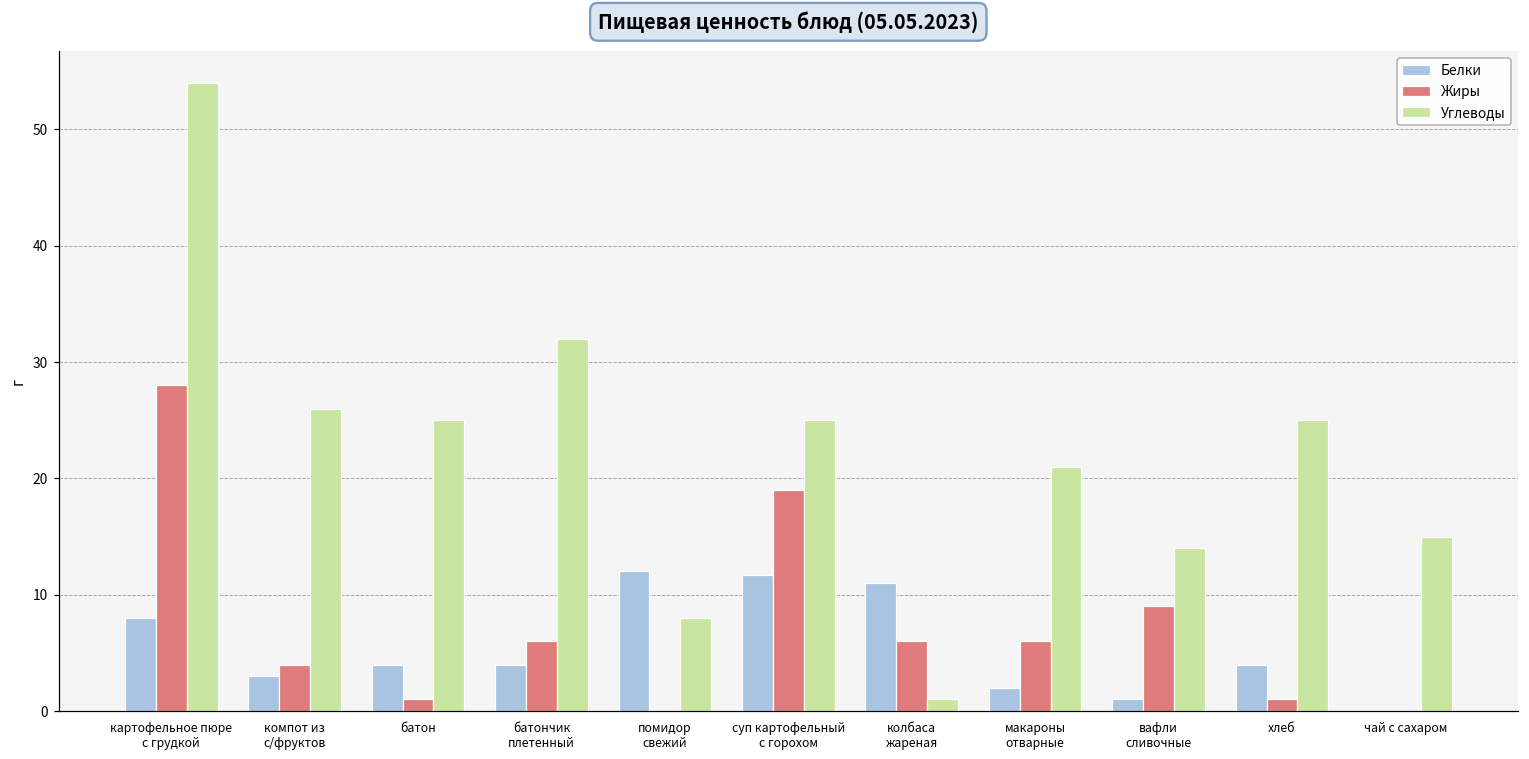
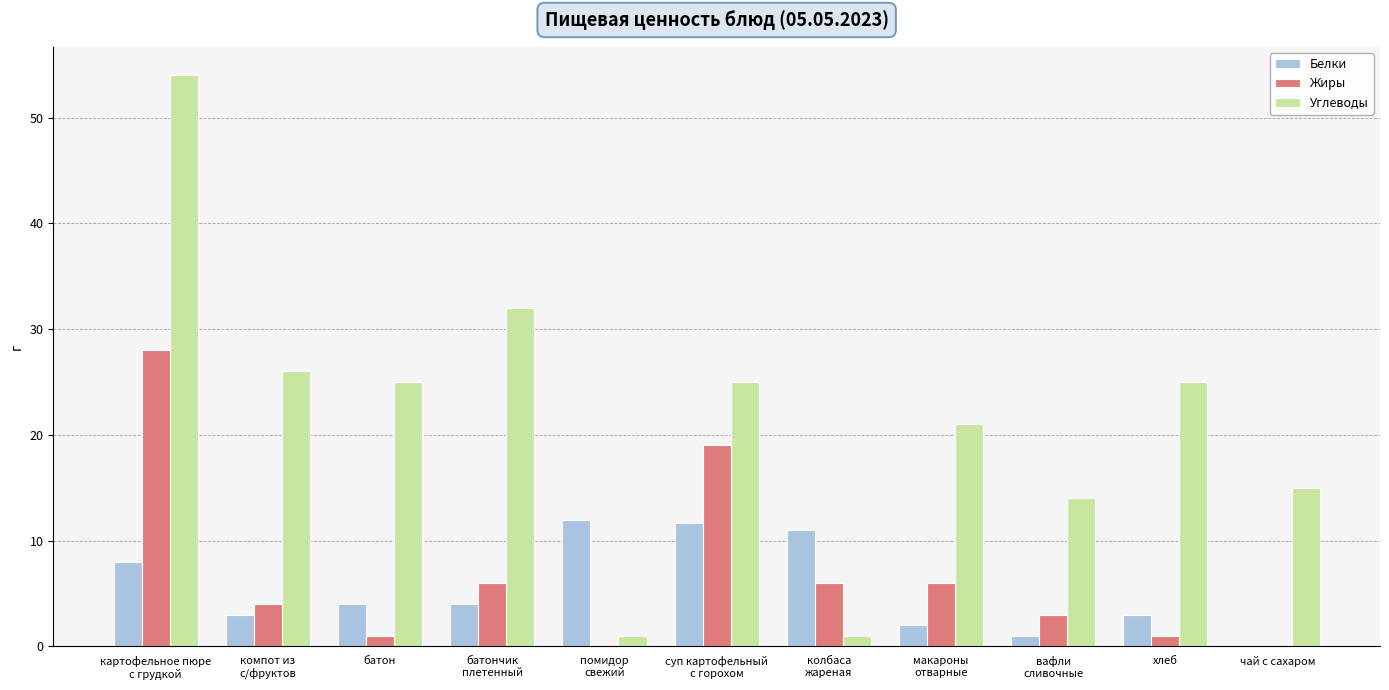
Углеводы, помидор свежий: 8 -> 1
Жиры, вафли сливочные: 9 -> 3
Белки, хлеб: 4 -> 3
